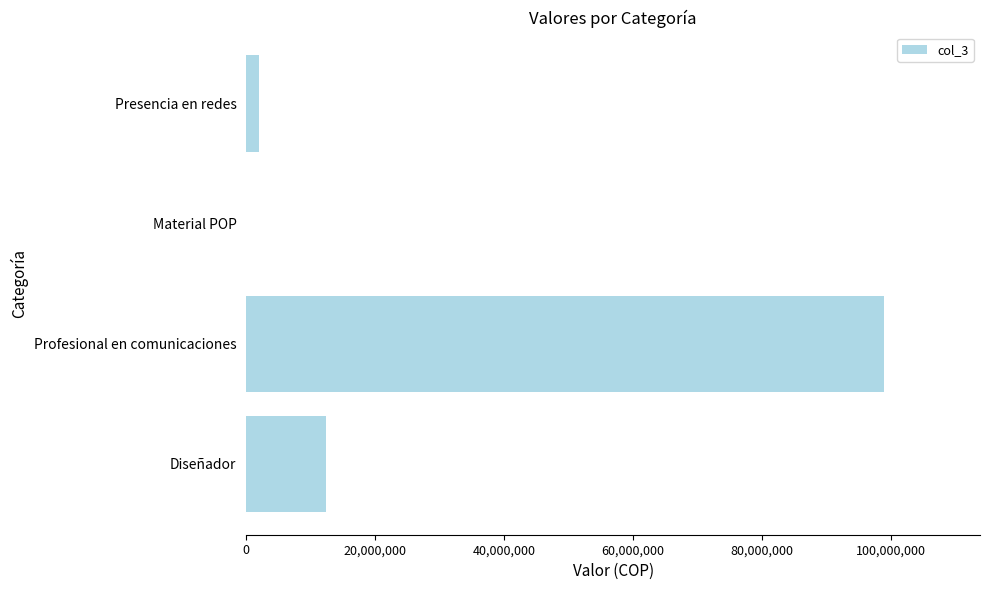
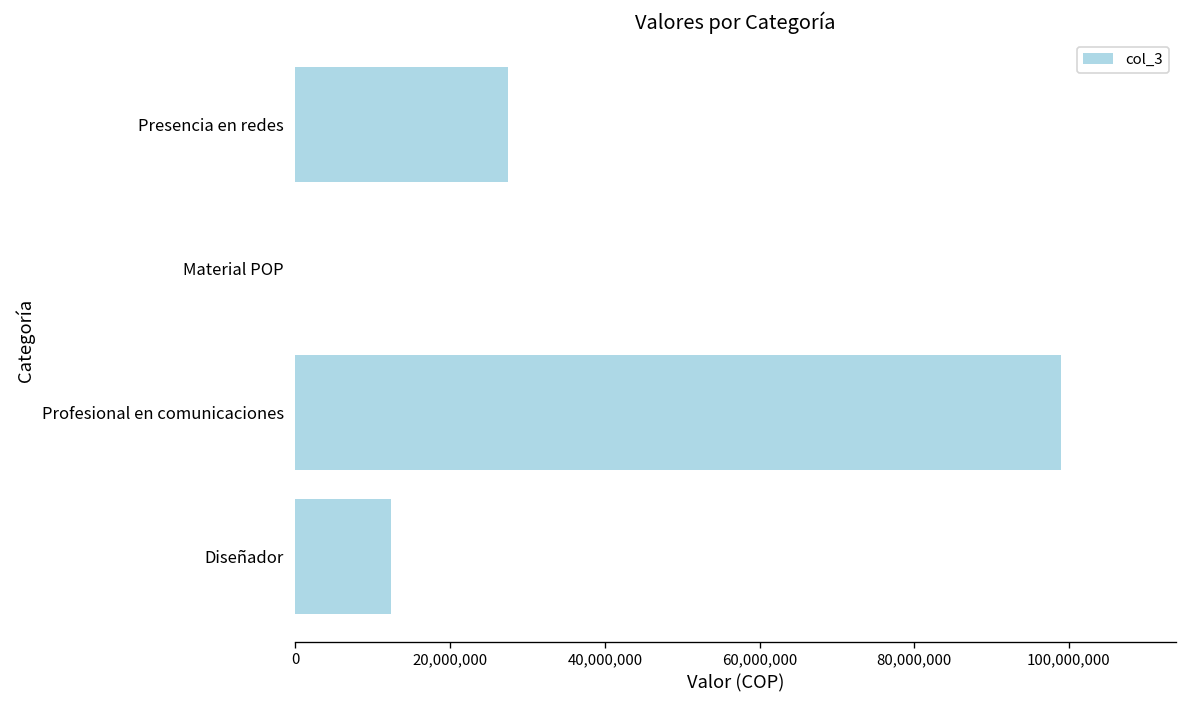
Presencia en redes: 2,000,000 -> 27,000,000
